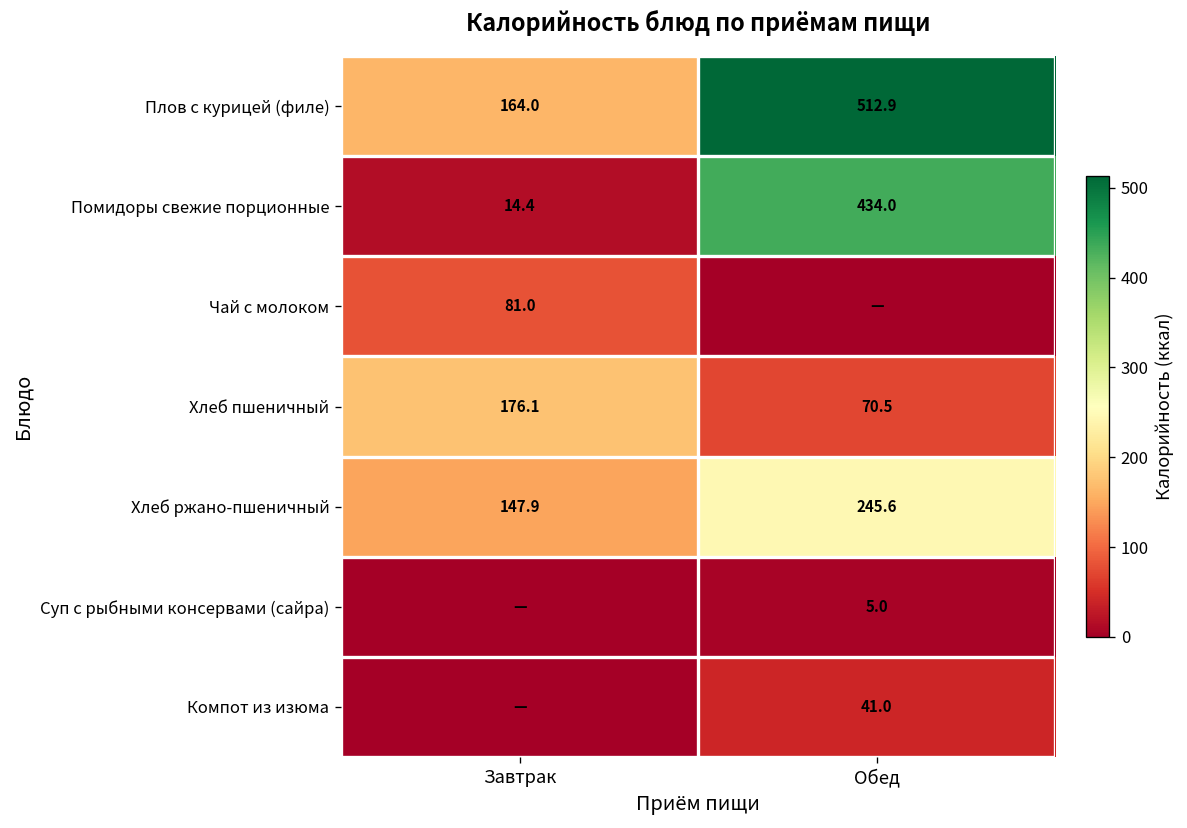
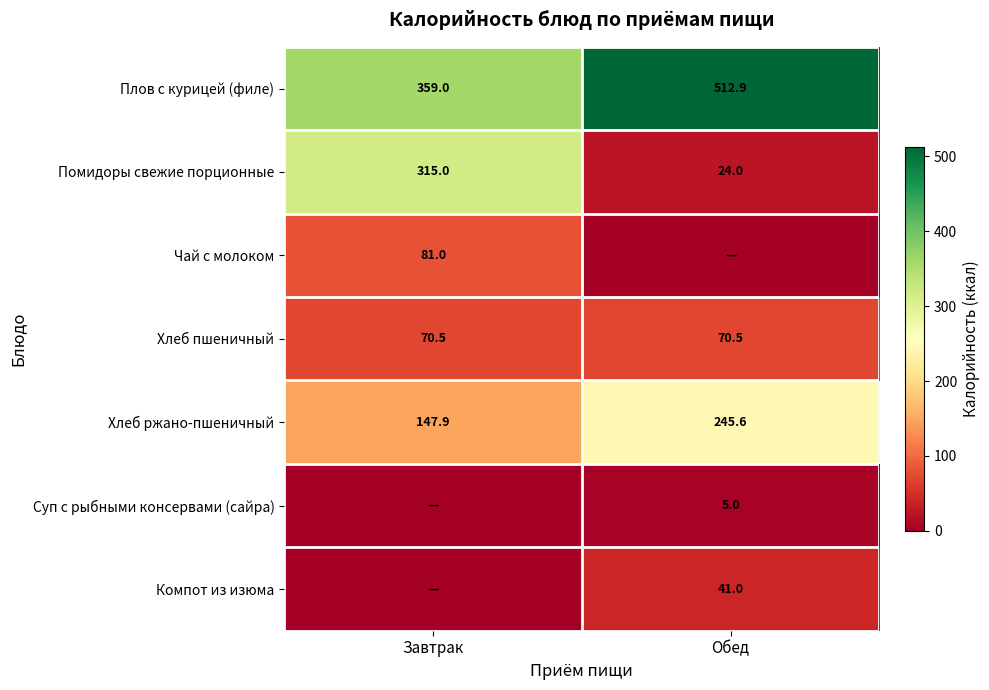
Плов с курицей (филе), Завтрак: 164.0 -> 359.0
Помидоры свежие порционные, Завтрак: 14.4 -> 315.0
Помидоры свежие порционные, Обед: 434.0 -> 24.0
Хлеб пшеничный, Завтрак: 176.1 -> 70.5
